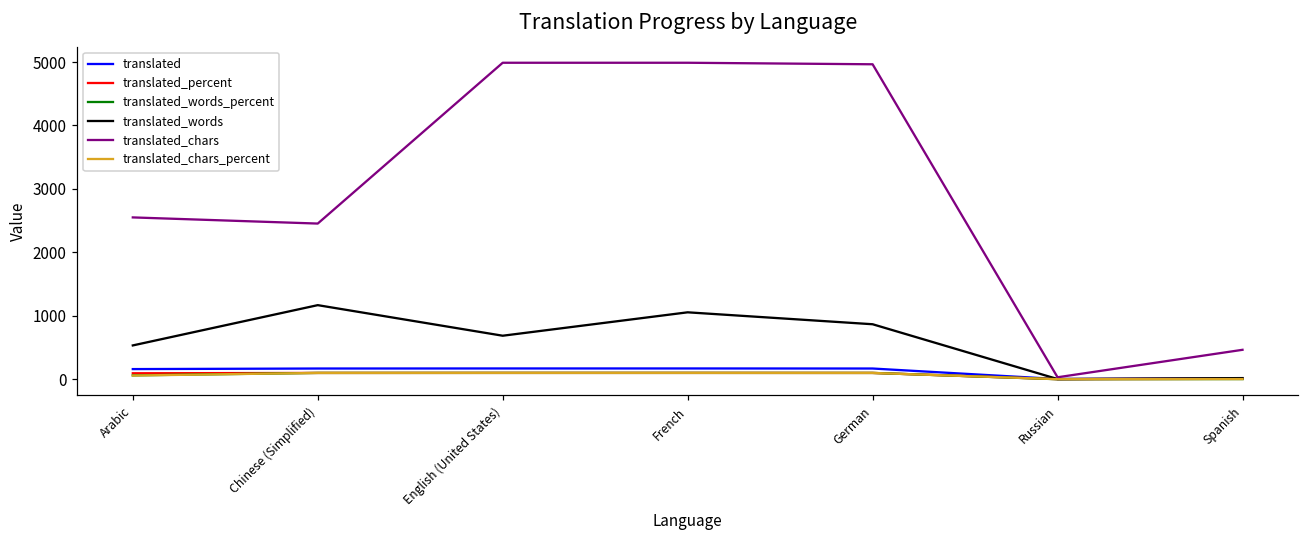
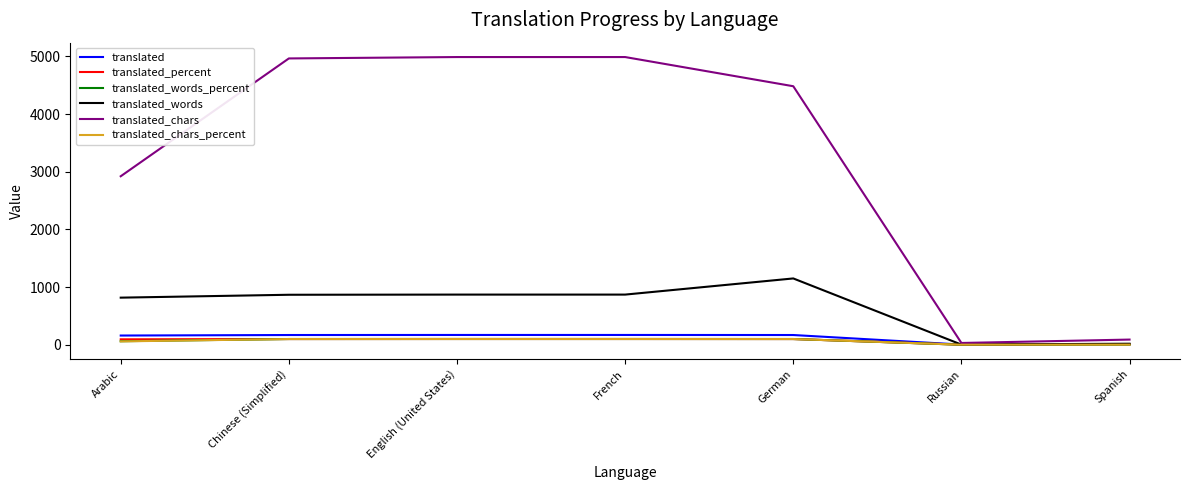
translated_words, Arabic: 500 -> 800
translated_chars, Arabic: 2600 -> 2900
translated_words, Chinese (Simplified): 1200 -> 900
translated_chars, Chinese (Simplified): 2500 -> 5000
translated_words, English (United States): 700 -> 900
translated_words, French: 1100 -> 900
translated_words, German: 900 -> 1200
translated_chars, German: 5000 -> 4500
translated_chars, Spanish: 500 -> 100
